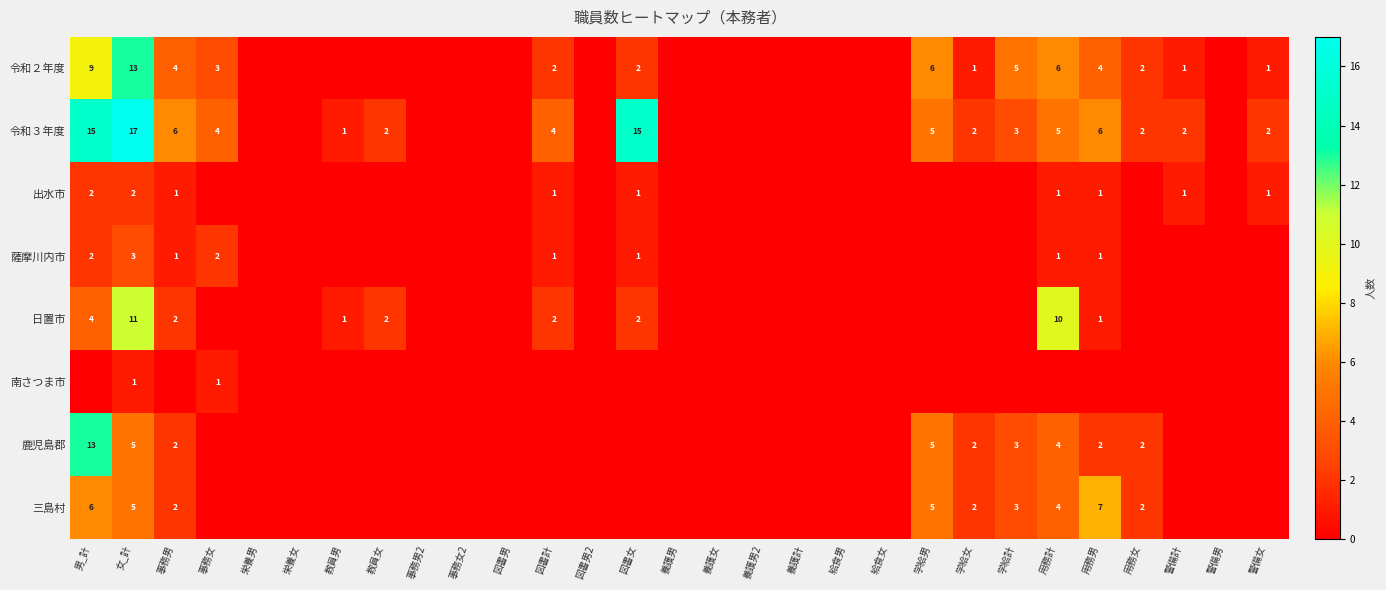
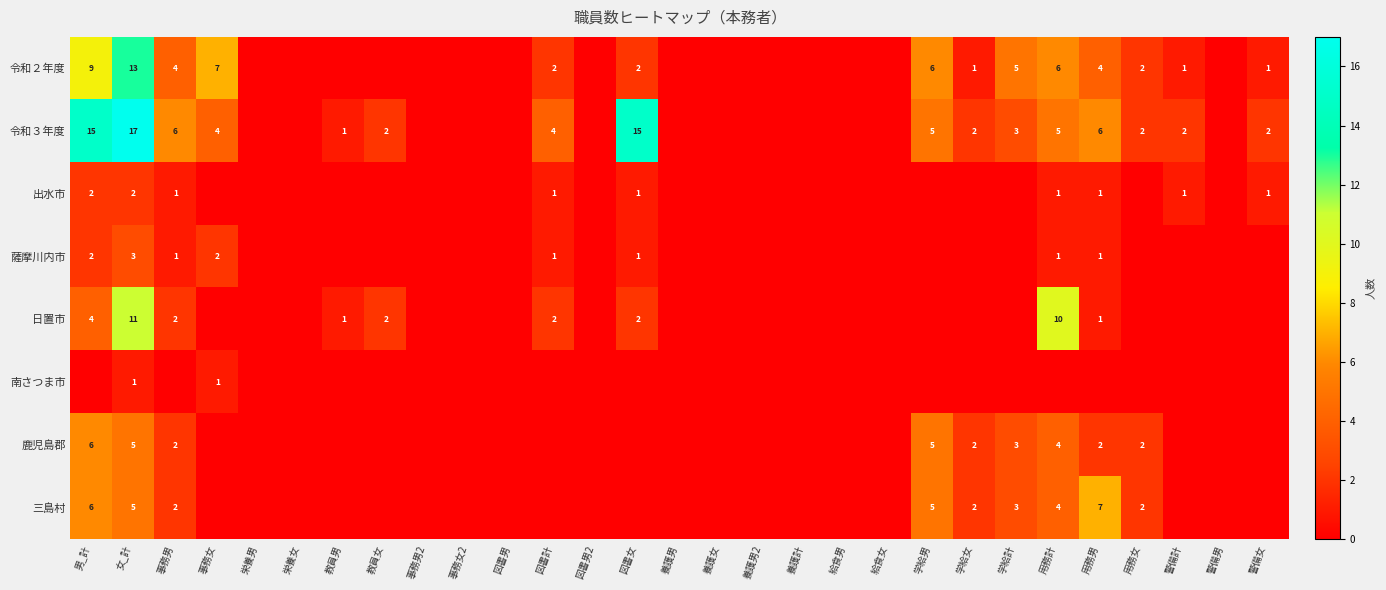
令和２年度, 事務女: 3 -> 7
鹿児島郡, 男_計: 13 -> 6
